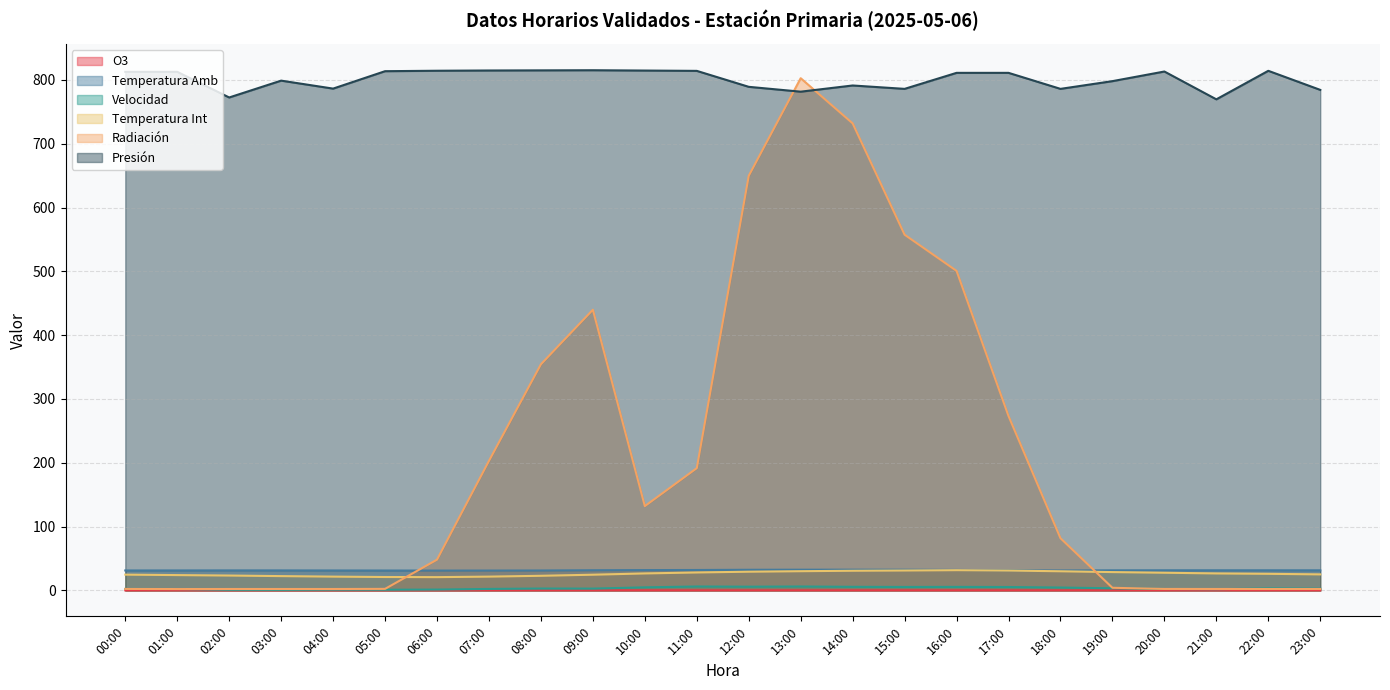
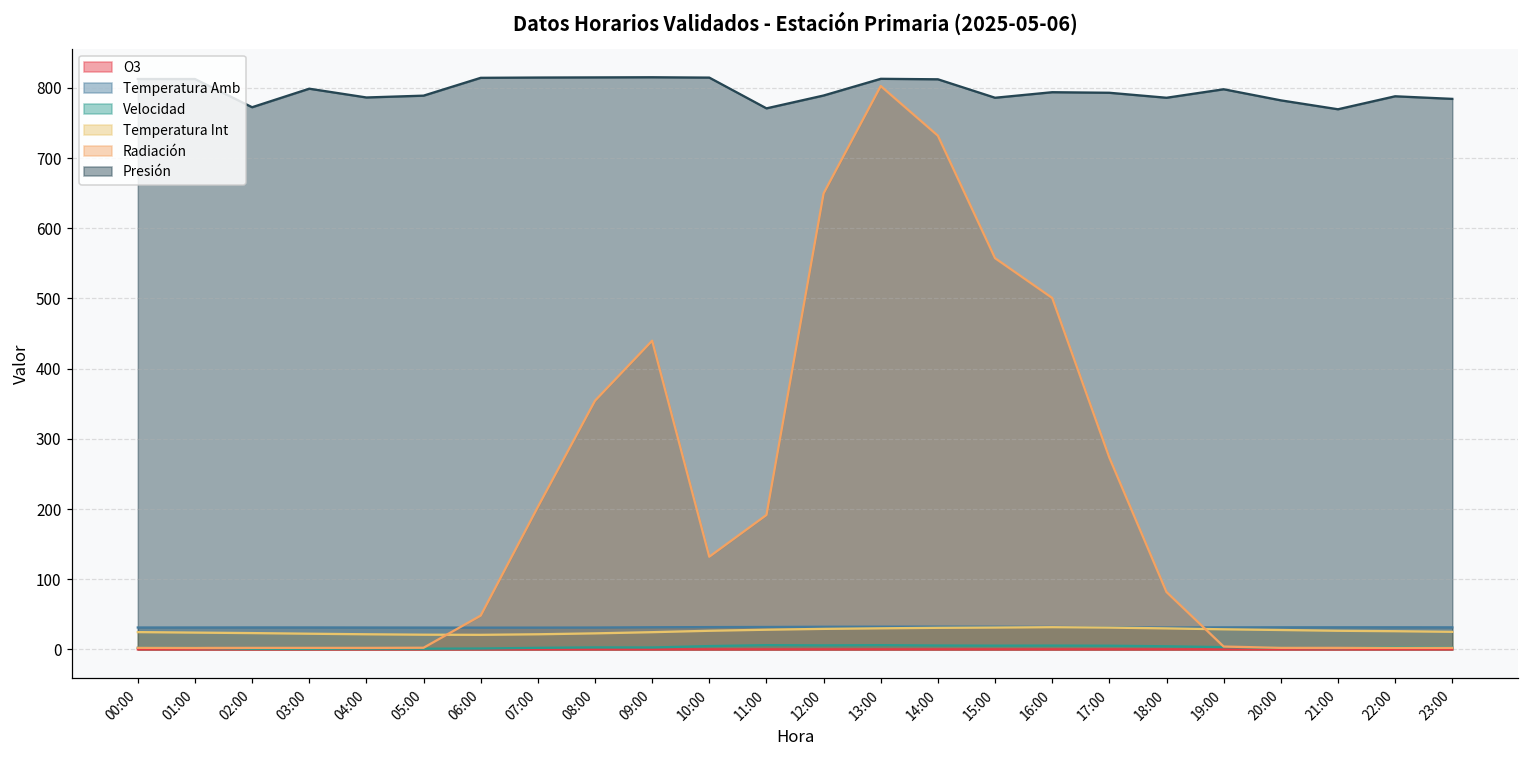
Presión, 05:00: 810 -> 790
Presión, 11:00: 810 -> 770
Presión, 13:00: 780 -> 810
Presión, 14:00: 790 -> 810
Presión, 16:00: 810 -> 790
Presión, 17:00: 810 -> 790
Presión, 20:00: 810 -> 780
Presión, 22:00: 810 -> 790
